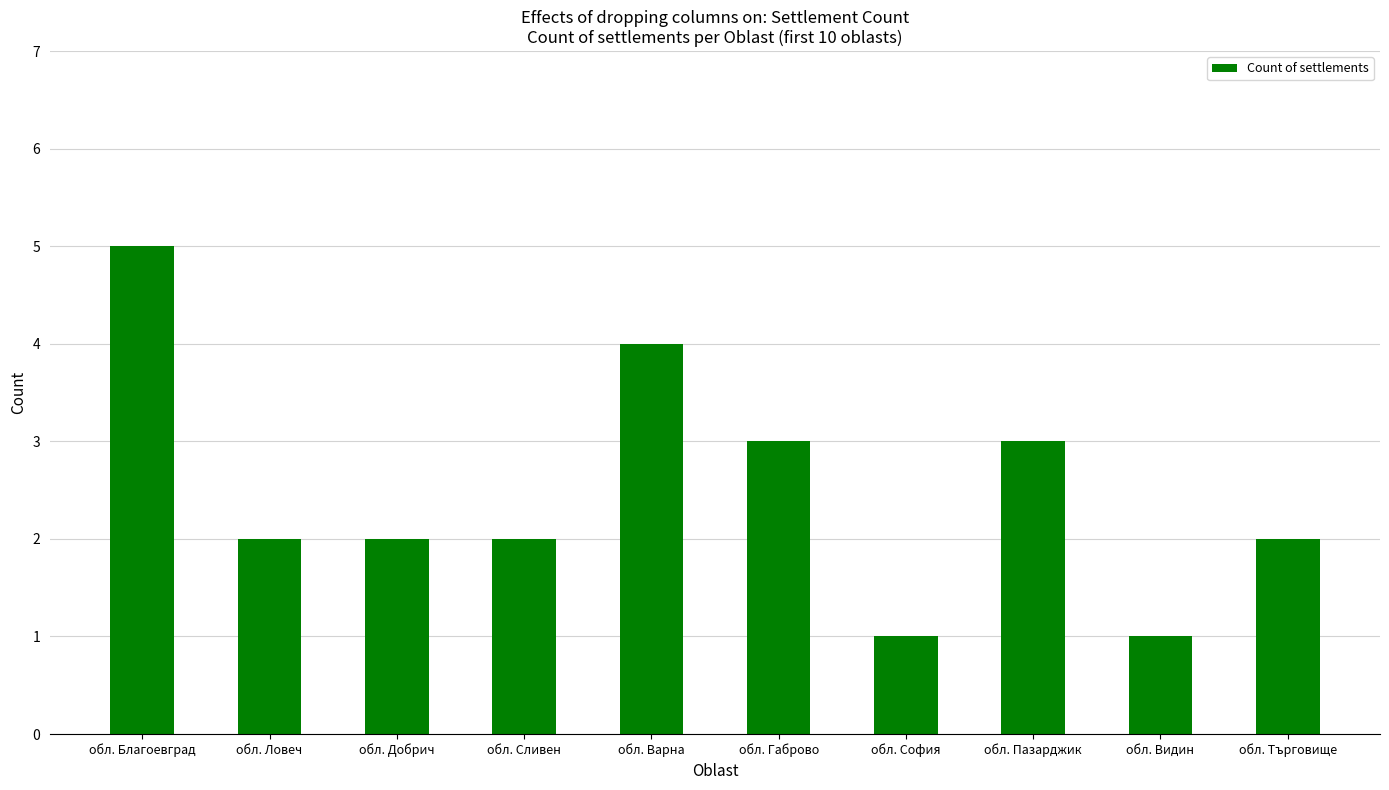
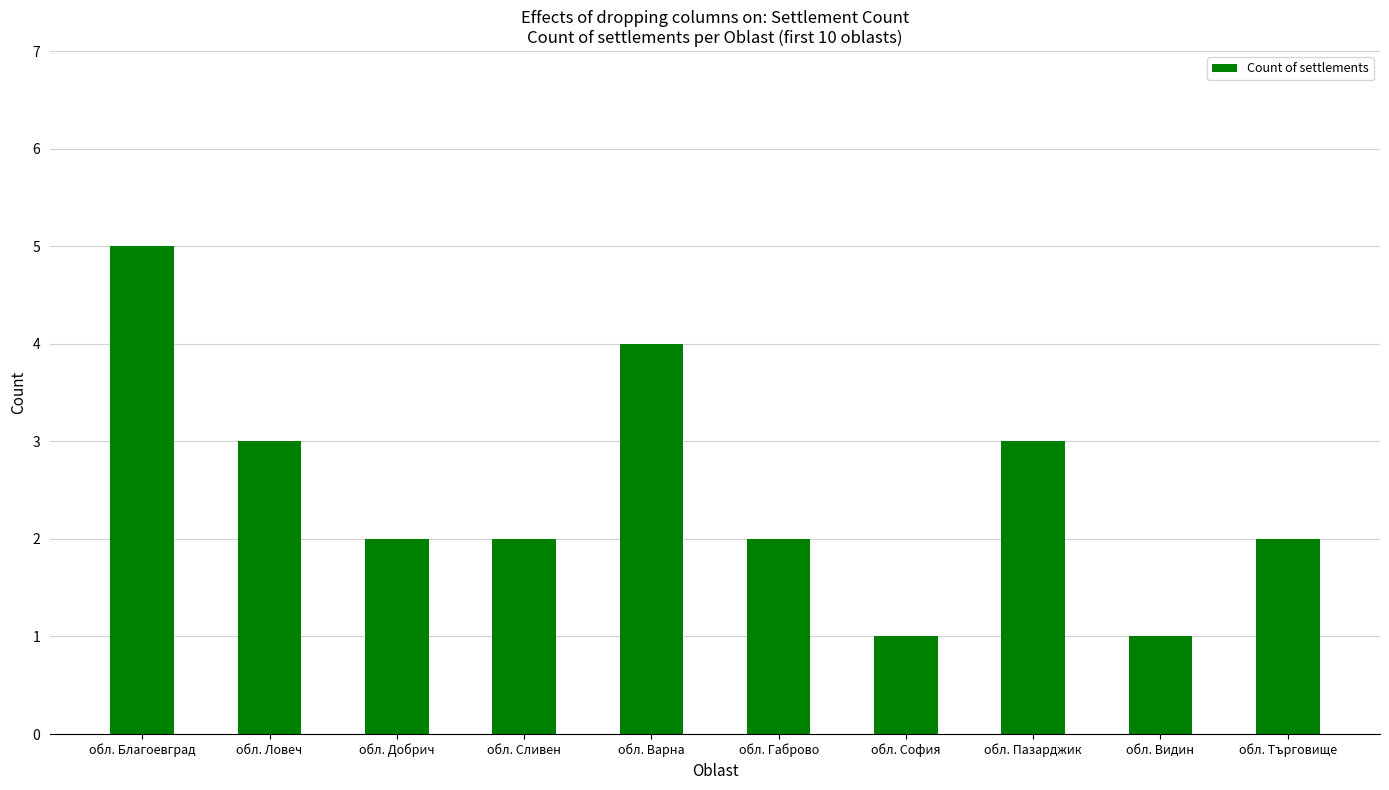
обл. Ловеч: 2 -> 3
обл. Габрово: 3 -> 2
